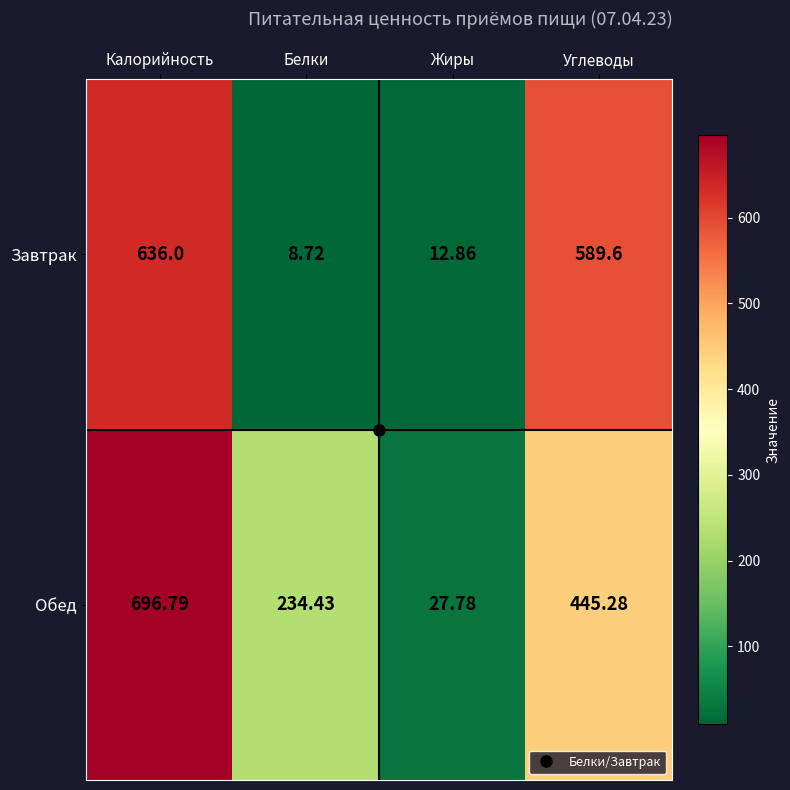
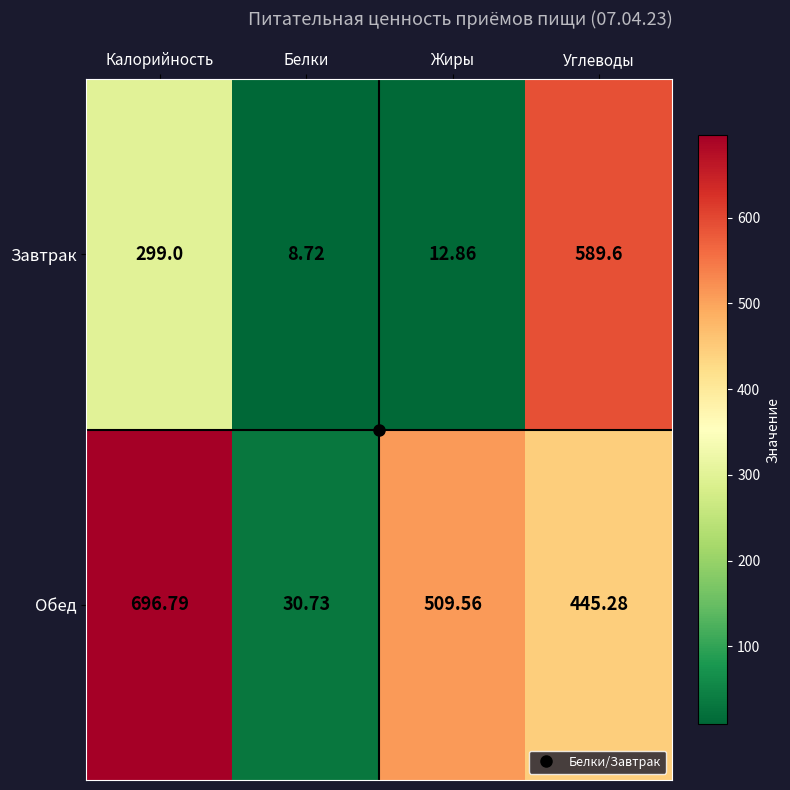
Завтрак, Калорийность: 636.0 -> 299.0
Обед, Белки: 234.43 -> 30.73
Обед, Жиры: 27.78 -> 509.56
